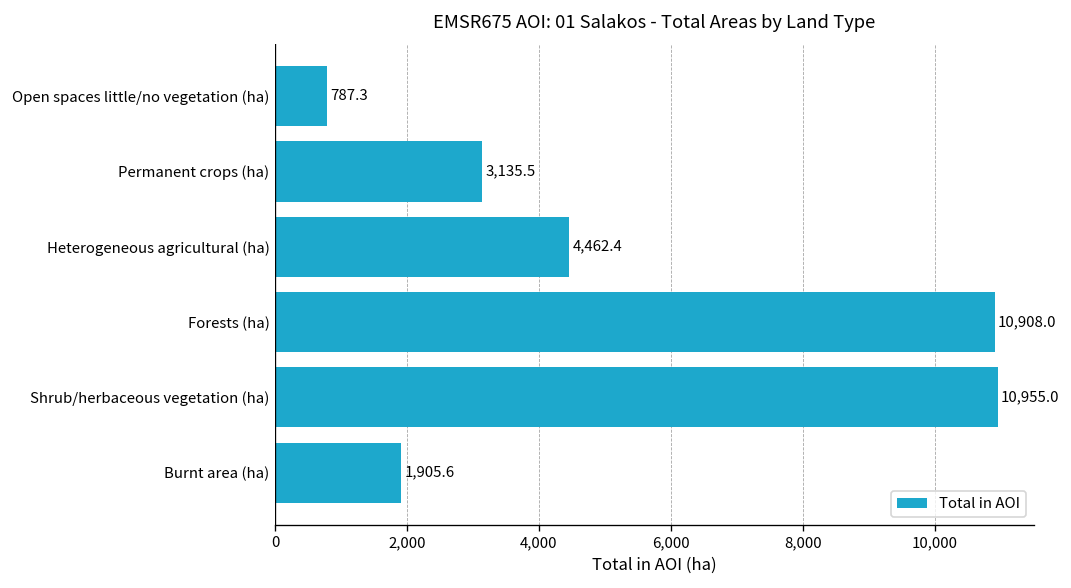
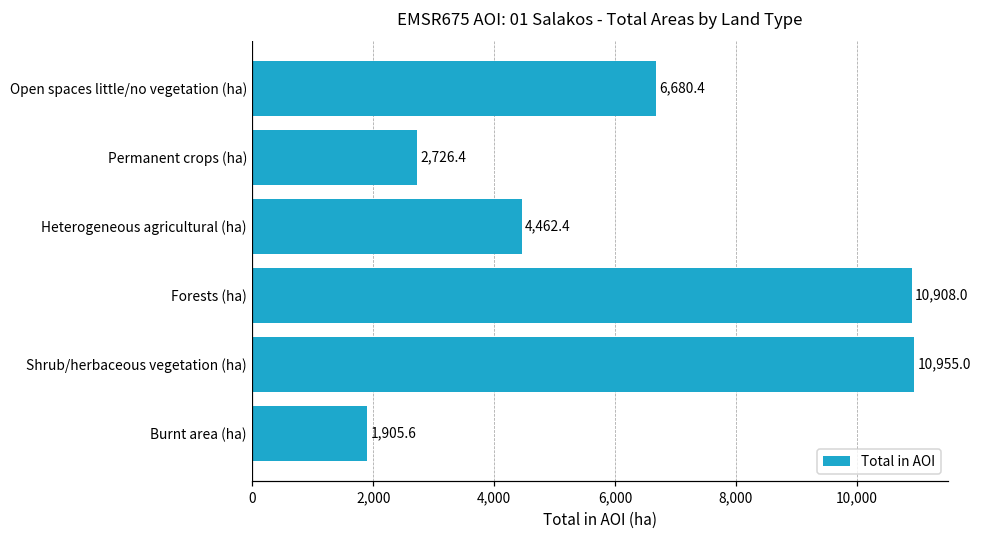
Open spaces little/no vegetation (ha): 787.3 -> 6,680.4
Permanent crops (ha): 3,135.5 -> 2,726.4
